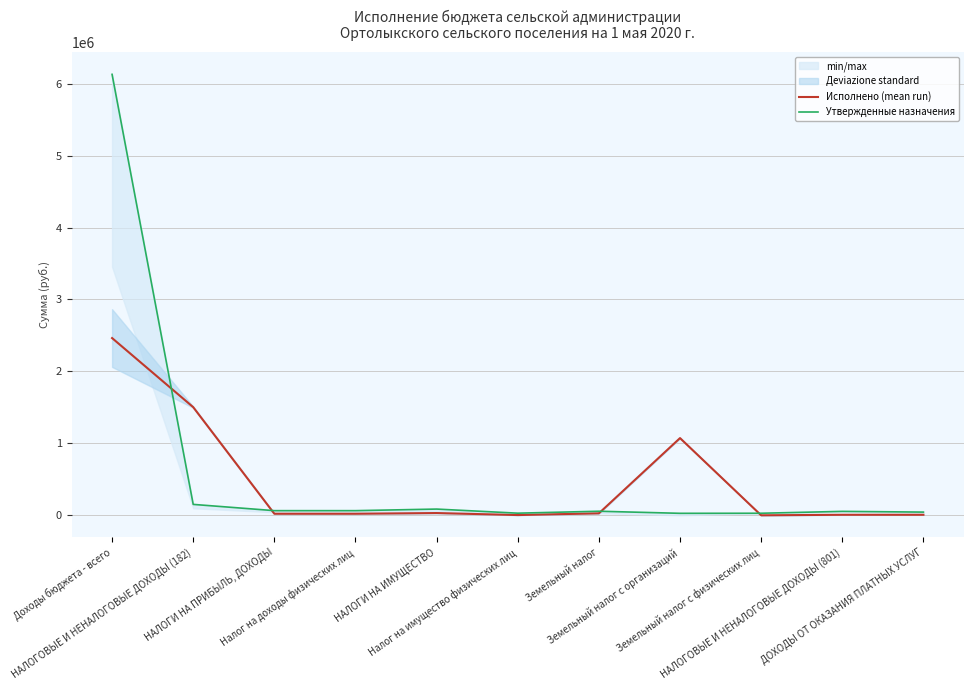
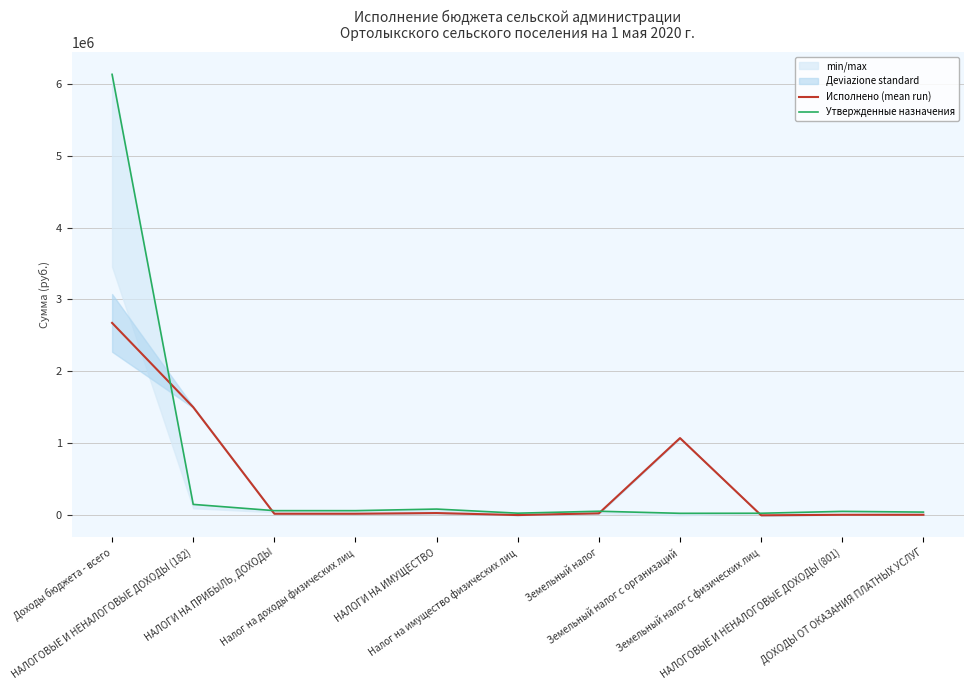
Исполнено (mean run), Доходы бюджета - всего: 2500000 -> 2700000
